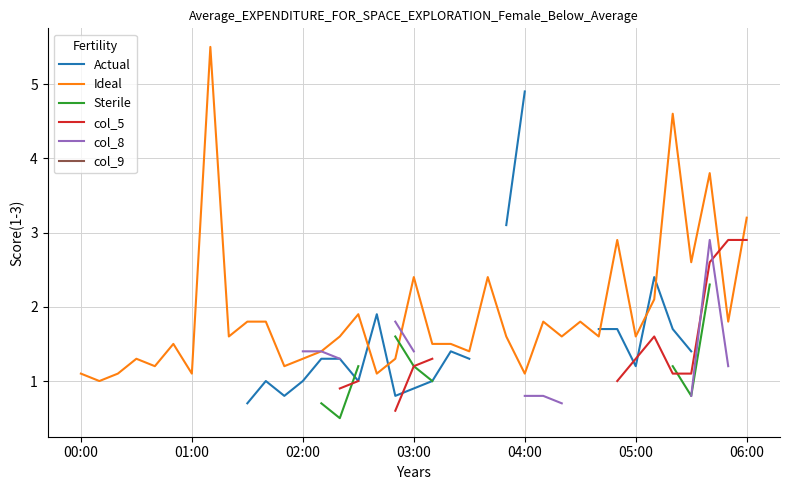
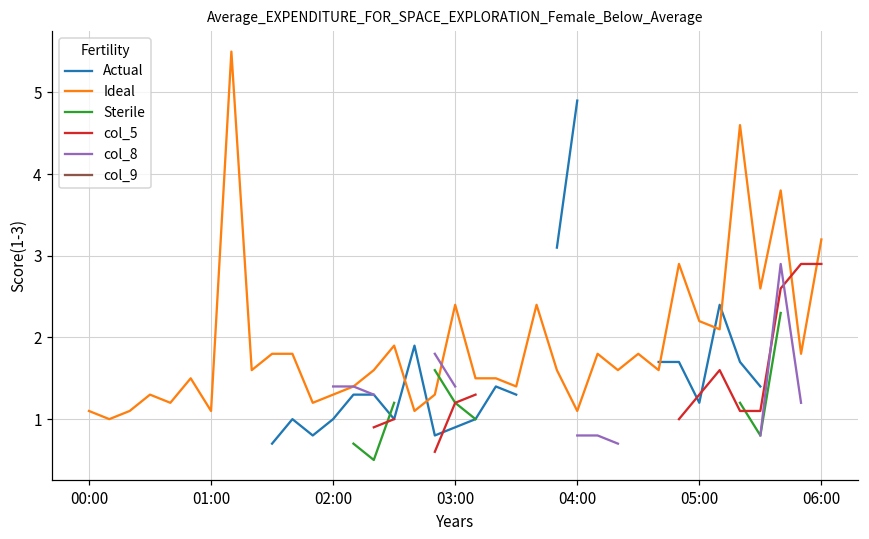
Ideal, 05:00: 1.6 -> 2.2
